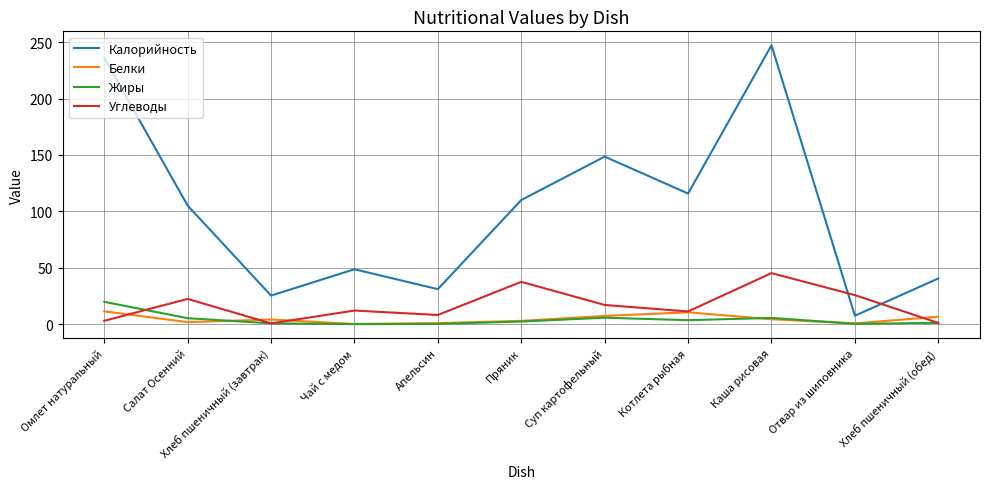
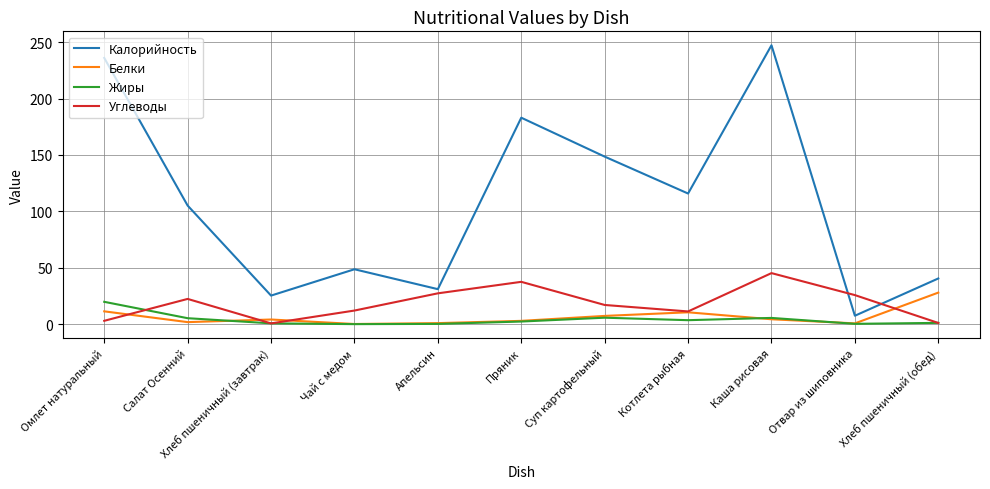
Углеводы, Апельсин: 8 -> 27
Калорийность, Пряник: 110 -> 183
Белки, Хлеб пшеничный (обед): 7 -> 28
